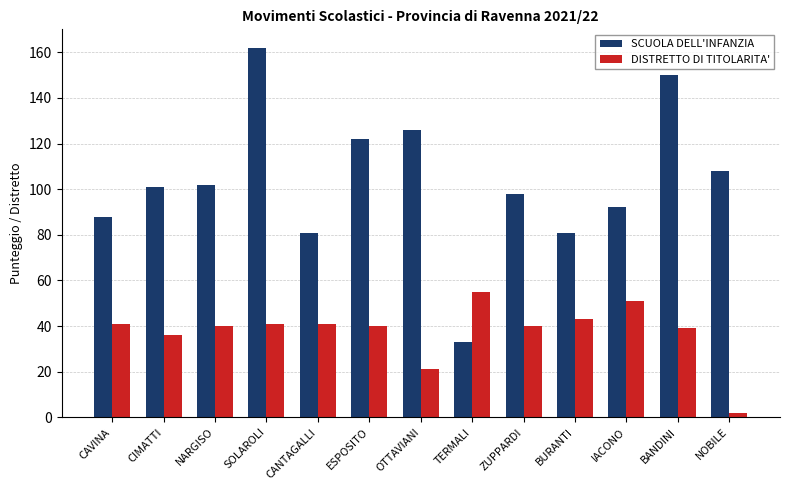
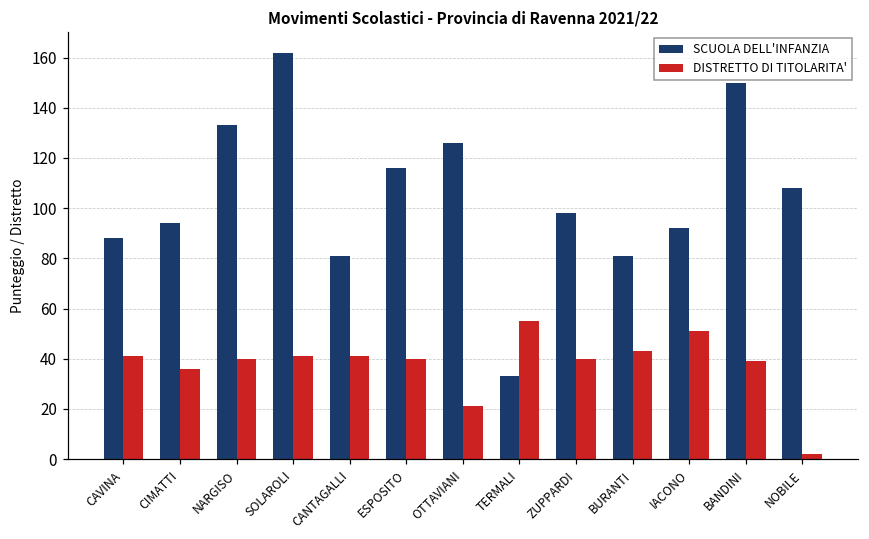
SCUOLA DELL'INFANZIA, CIMATTI: 101 -> 94
SCUOLA DELL'INFANZIA, NARGISO: 102 -> 133
SCUOLA DELL'INFANZIA, ESPOSITO: 122 -> 116
